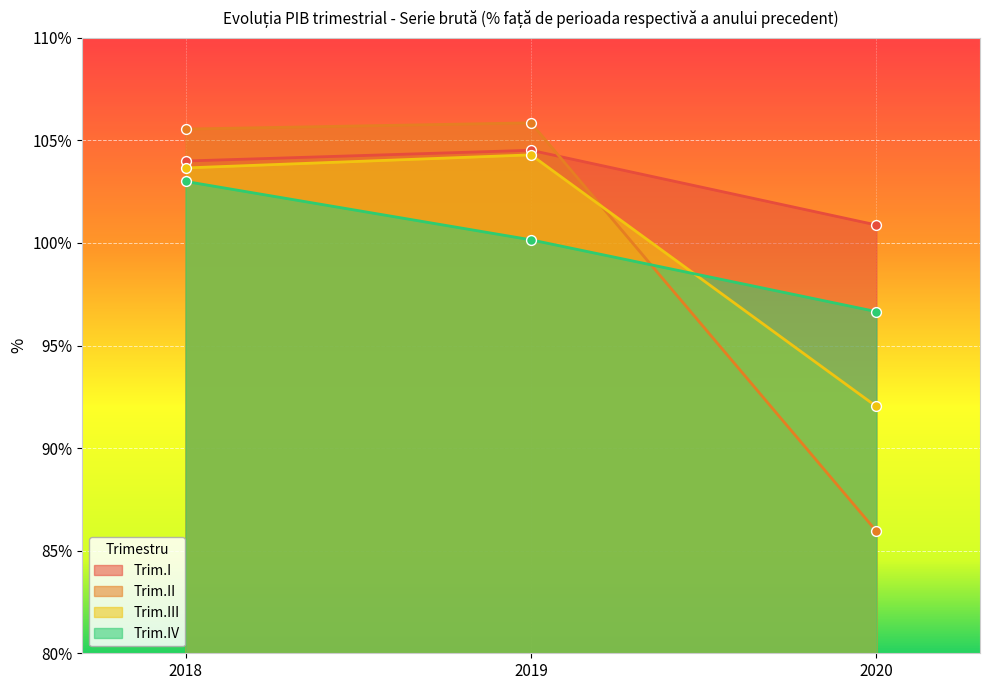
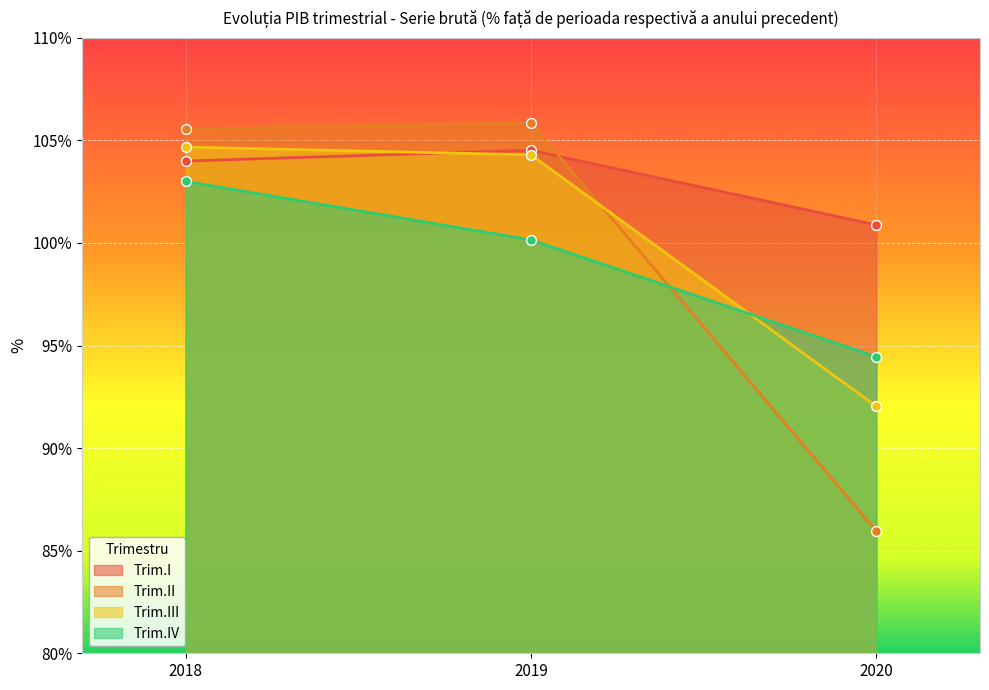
Trim.III, 2018: 103.7% -> 104.7%
Trim.IV, 2020: 96.7% -> 94.4%
